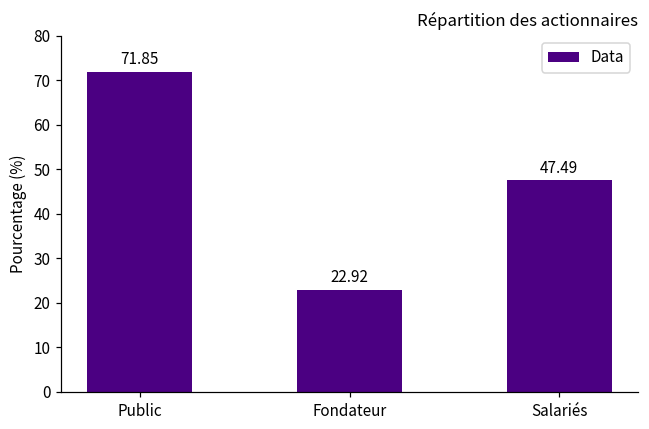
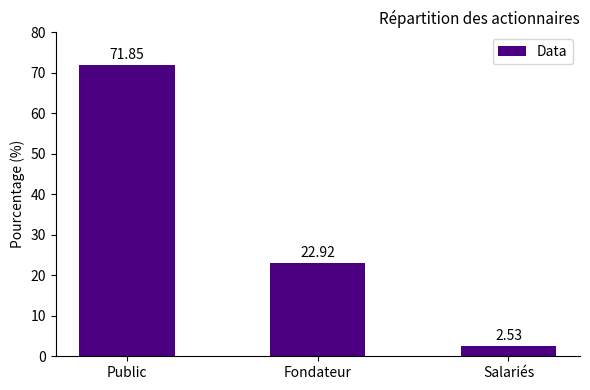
Salariés: 47.49 -> 2.53
